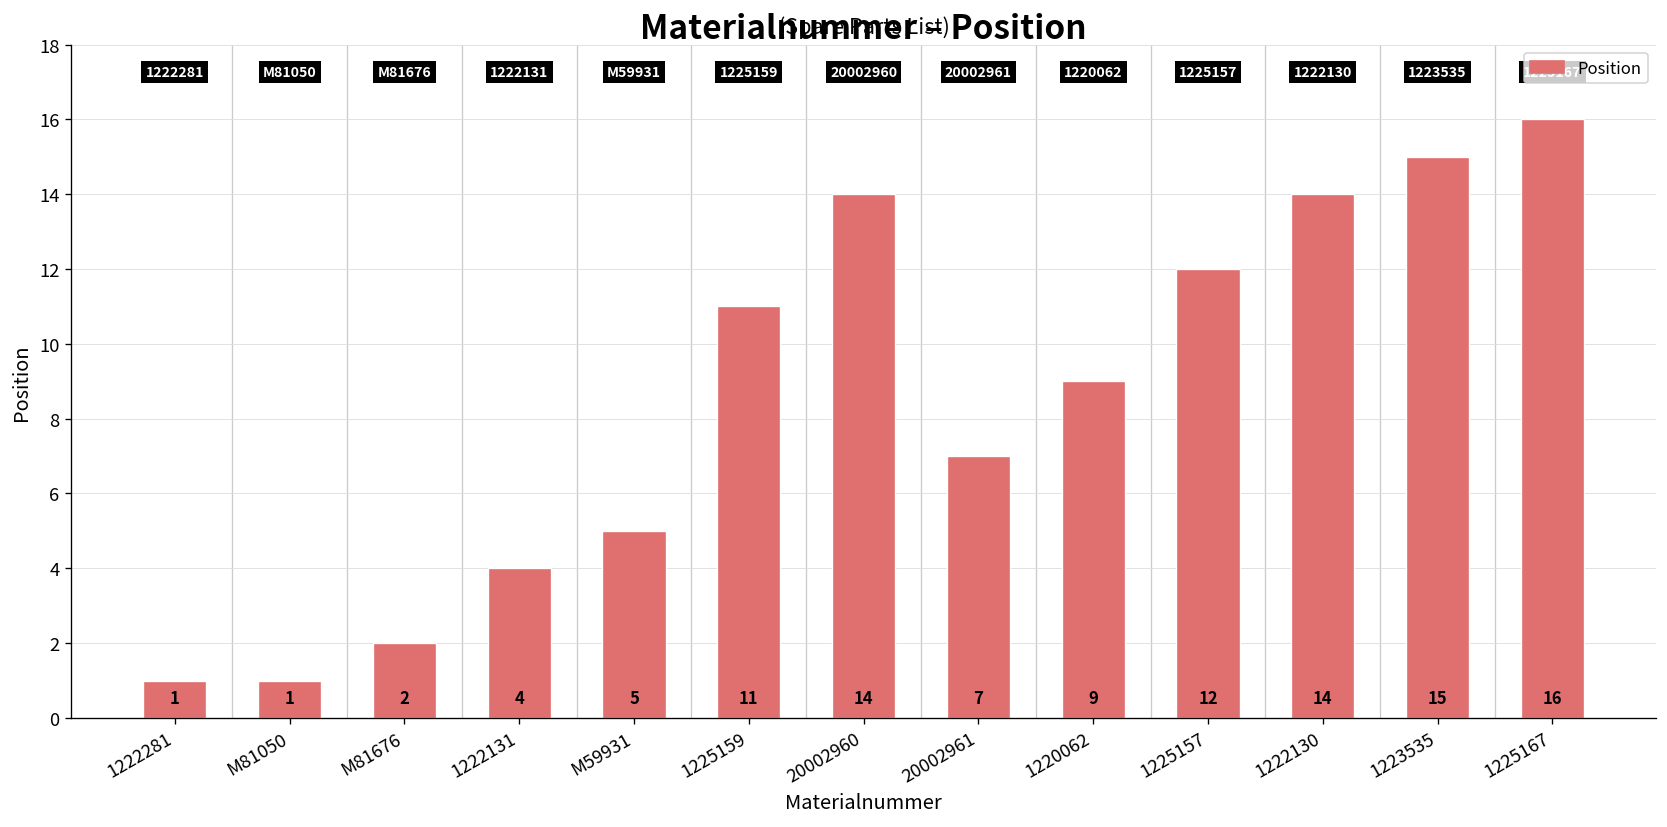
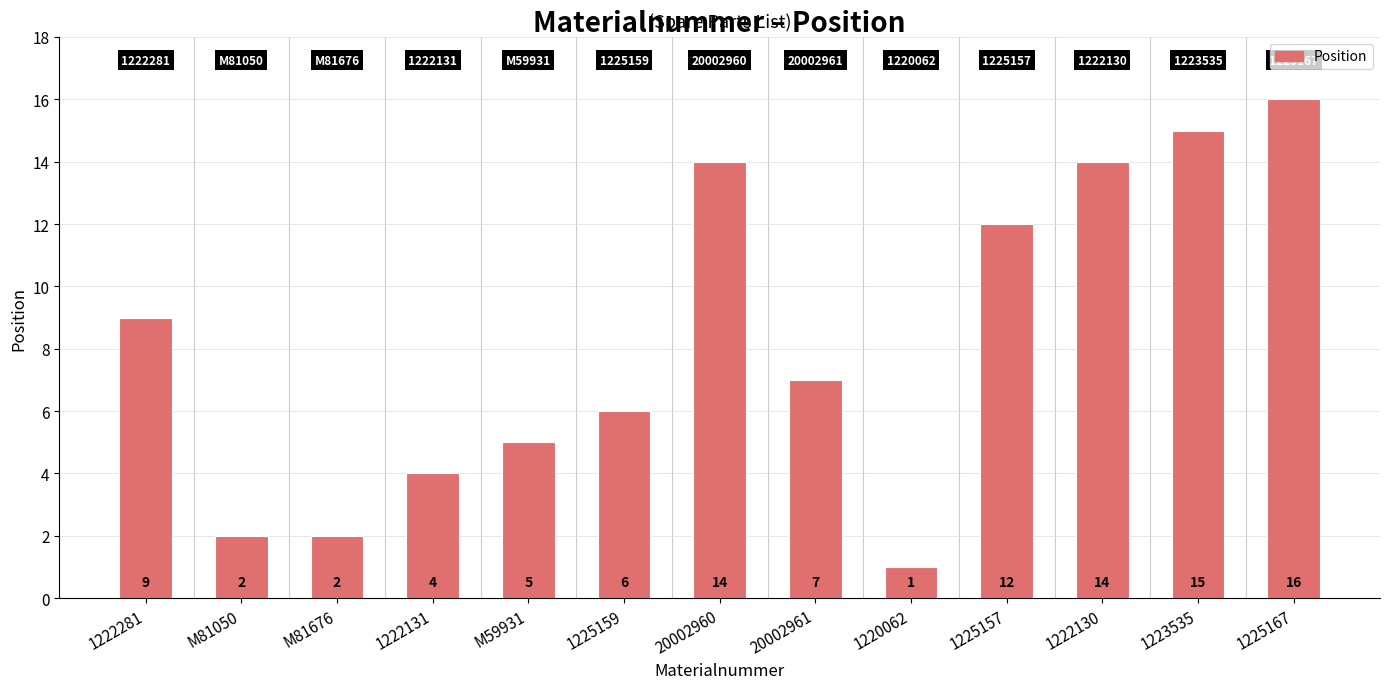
1222281: 1 -> 9
M81050: 1 -> 2
1225159: 11 -> 6
1220062: 9 -> 1
